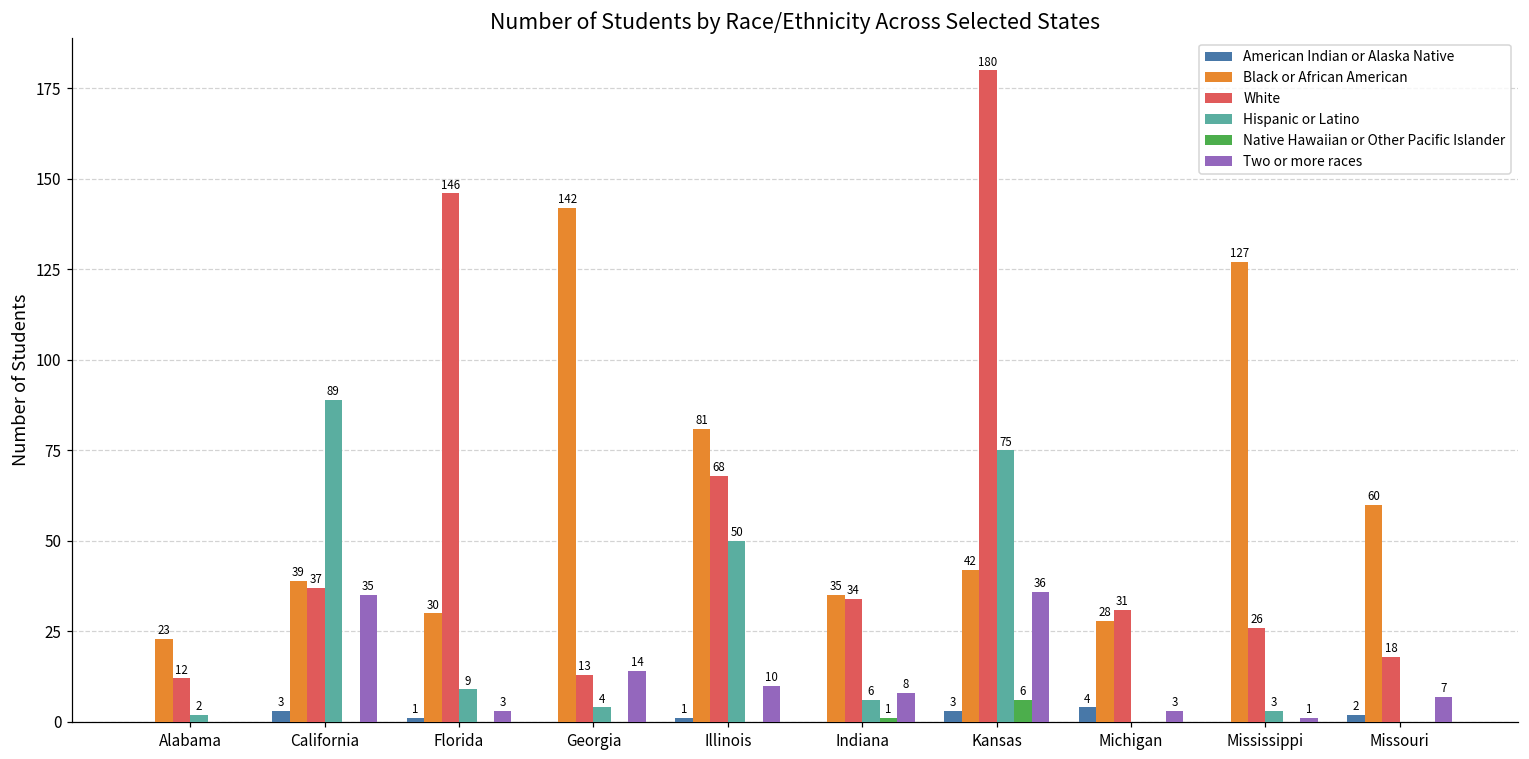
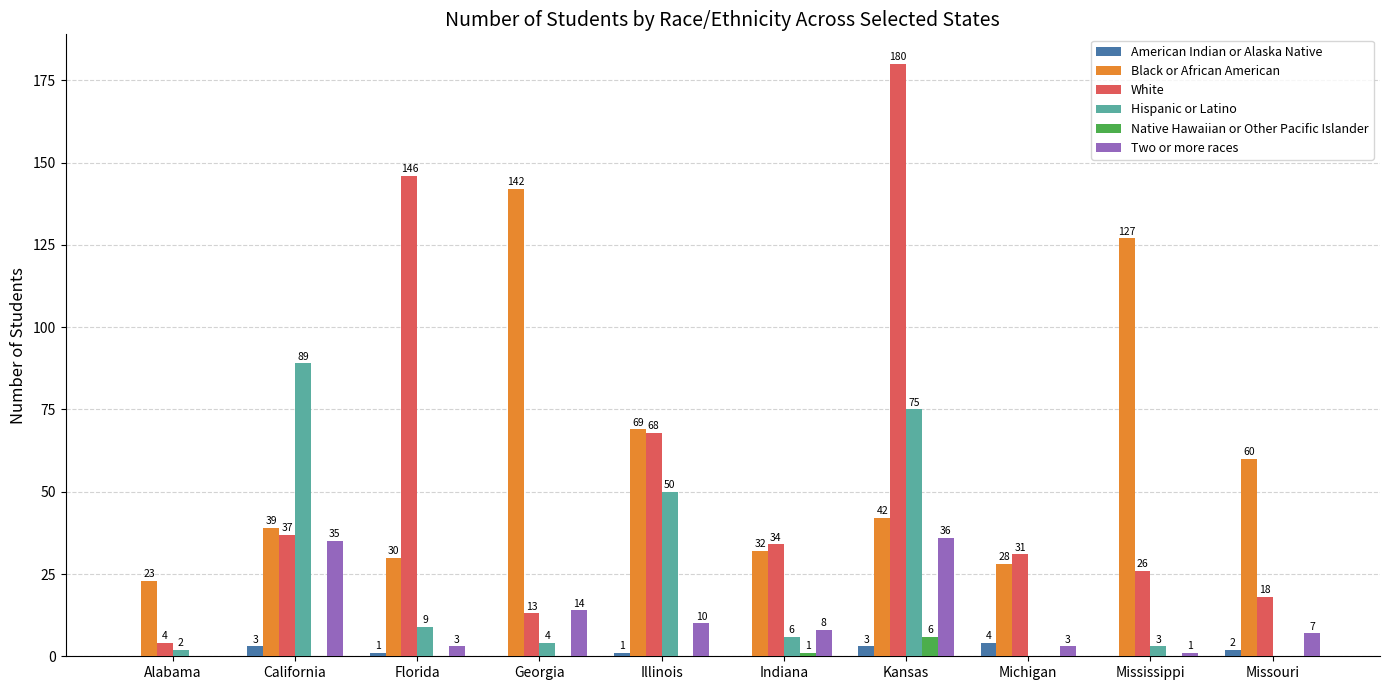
White, Alabama: 12 -> 4
Black or African American, Illinois: 81 -> 69
Black or African American, Indiana: 35 -> 32
